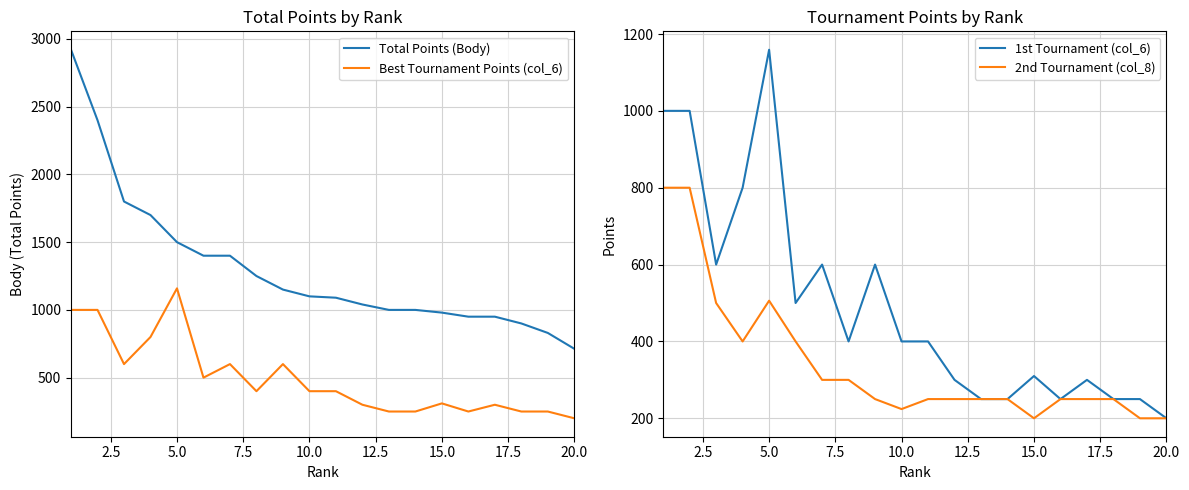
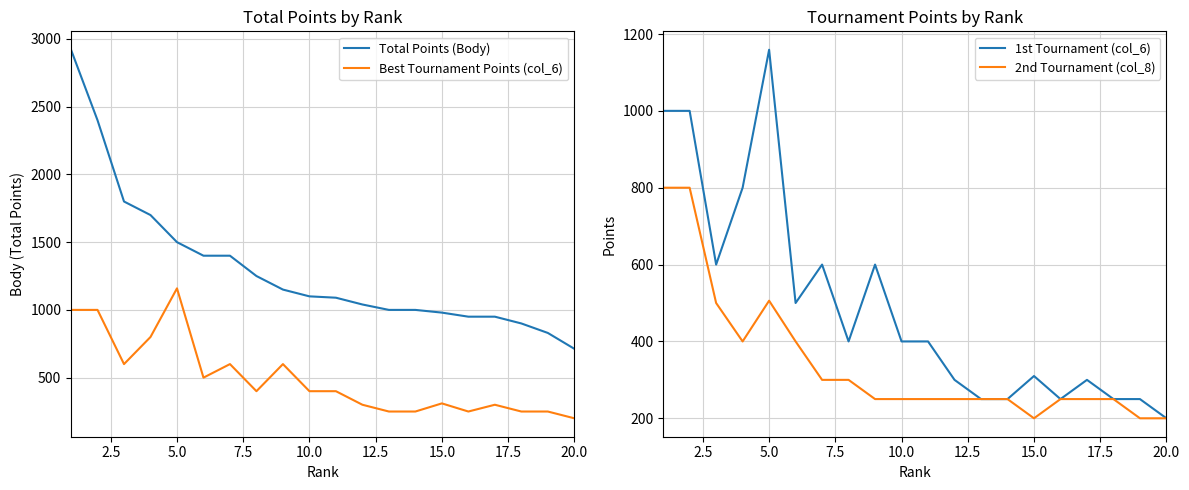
Tournament Points by Rank, 2nd Tournament (col_8), 10.0: 220 -> 250
